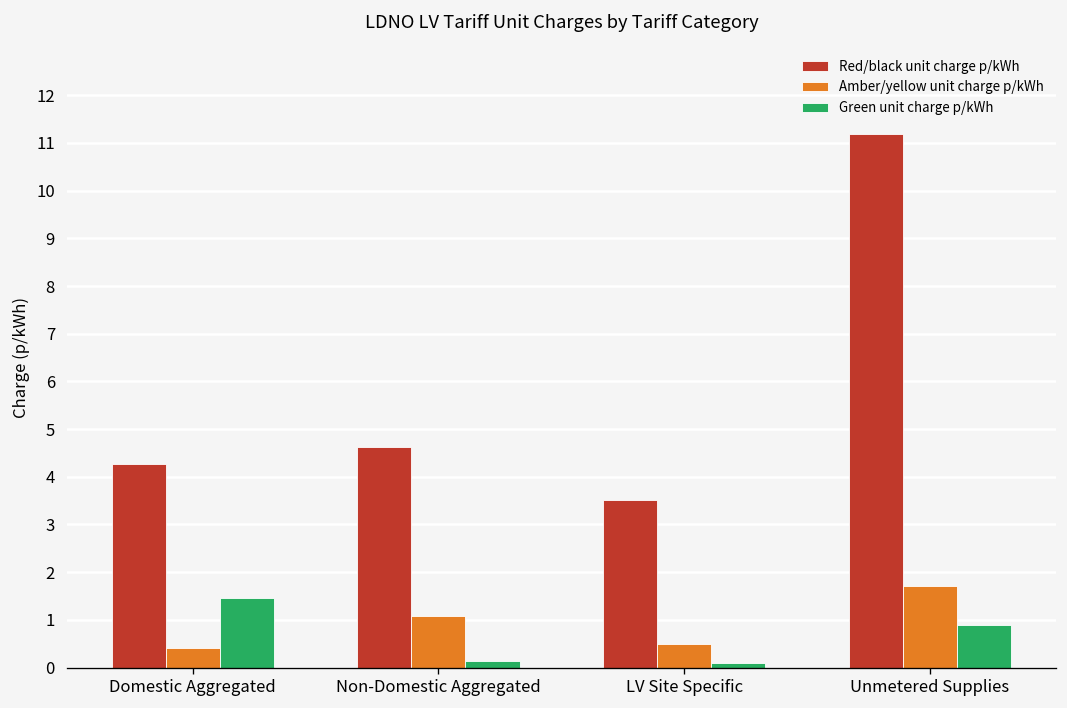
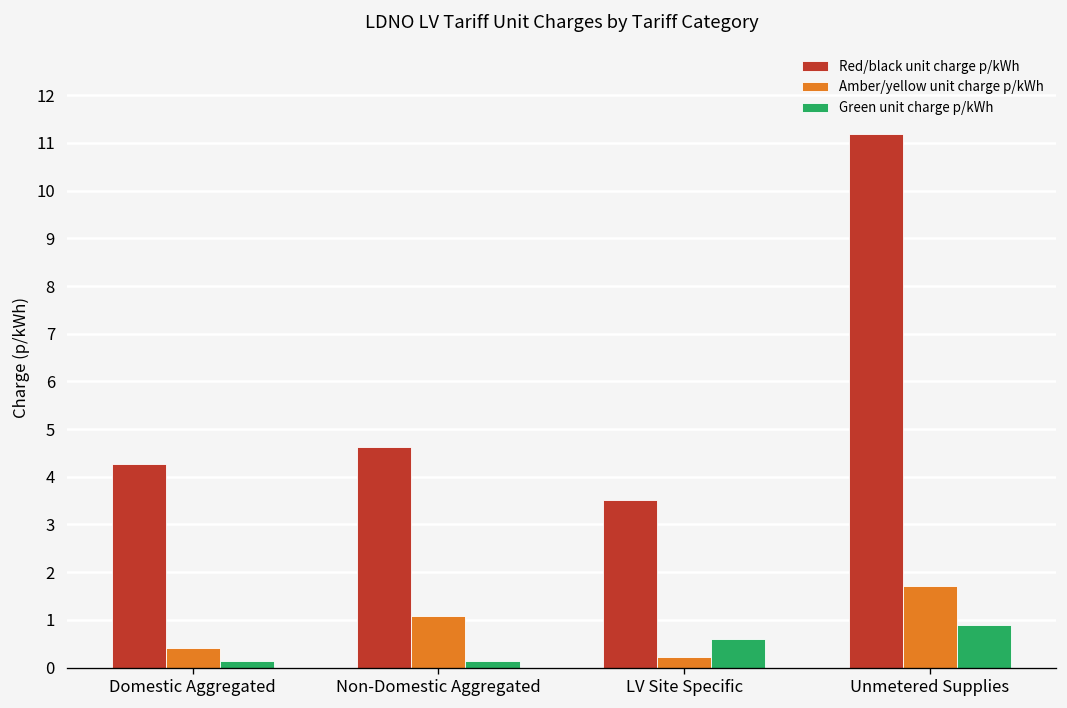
Green unit charge p/kWh, Domestic Aggregated: 1.5 -> 0.1
Amber/yellow unit charge p/kWh, LV Site Specific: 0.5 -> 0.2
Green unit charge p/kWh, LV Site Specific: 0.1 -> 0.6
